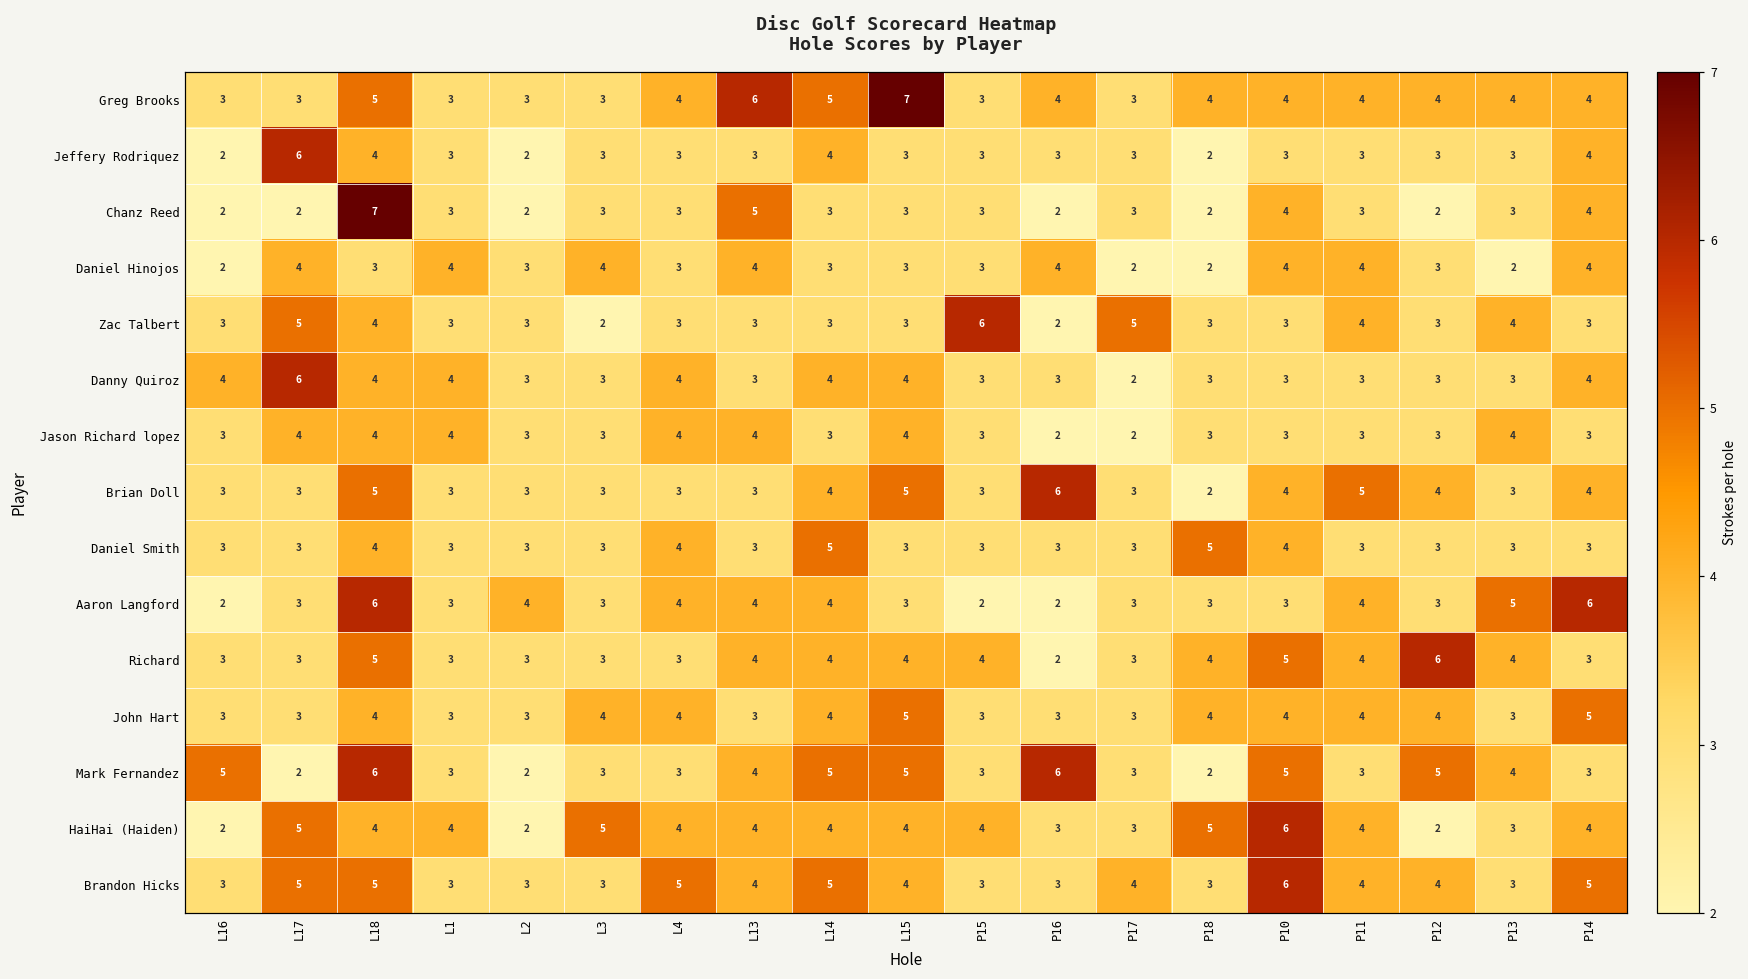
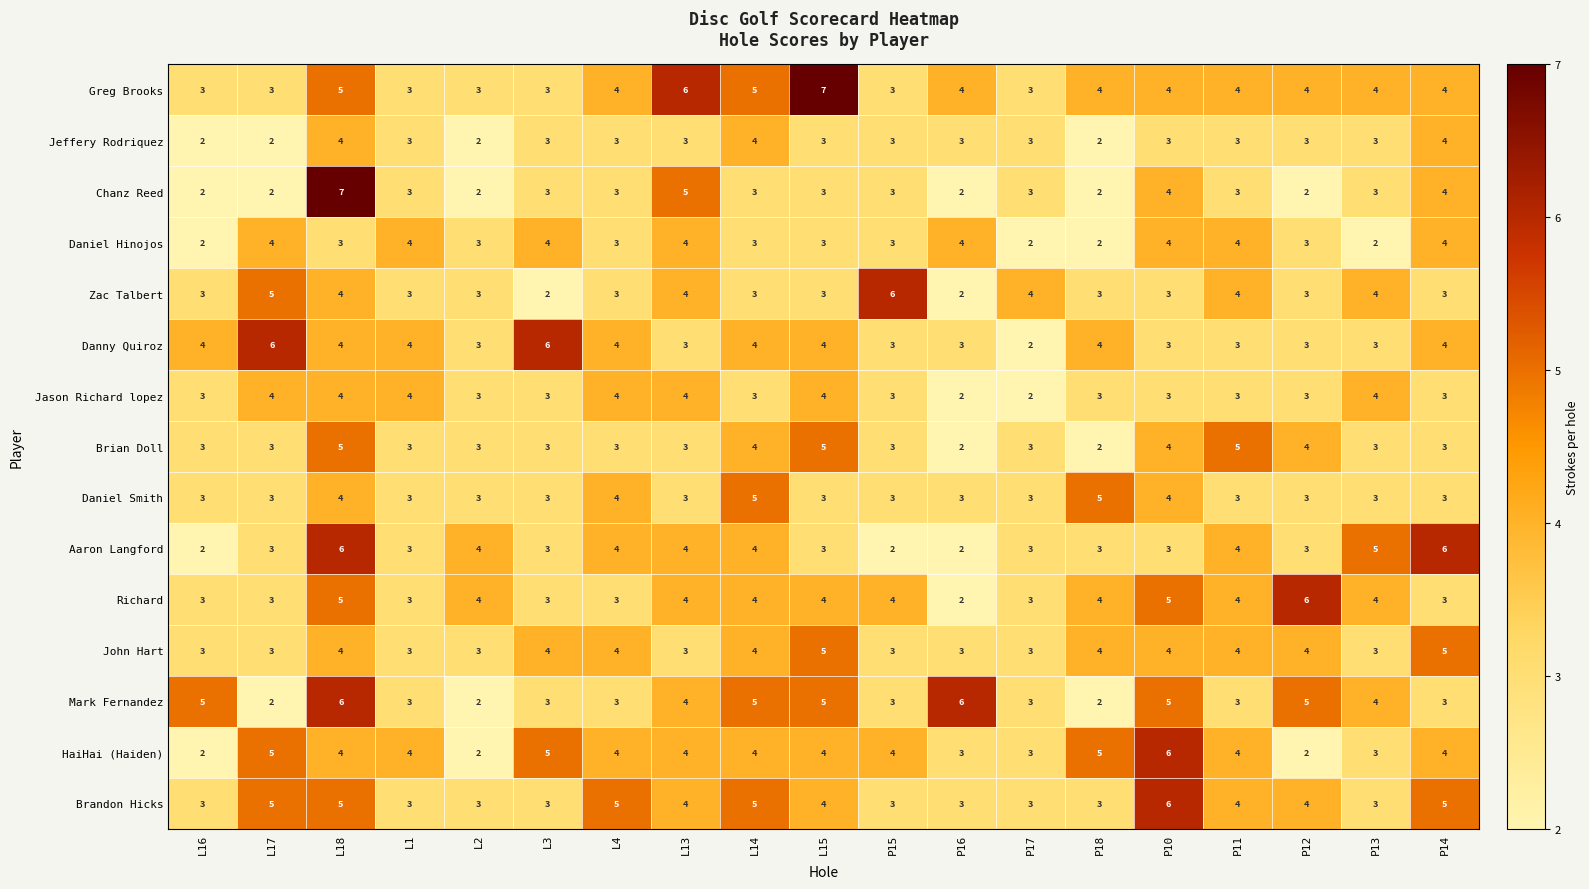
Jeffery Rodriquez, L17: 6 -> 2
Zac Talbert, L13: 3 -> 4
Zac Talbert, P17: 5 -> 4
Danny Quiroz, L3: 3 -> 6
Danny Quiroz, P18: 3 -> 4
Brian Doll, P16: 6 -> 2
Brian Doll, P14: 4 -> 3
Richard, L2: 3 -> 4
Brandon Hicks, P17: 4 -> 3
